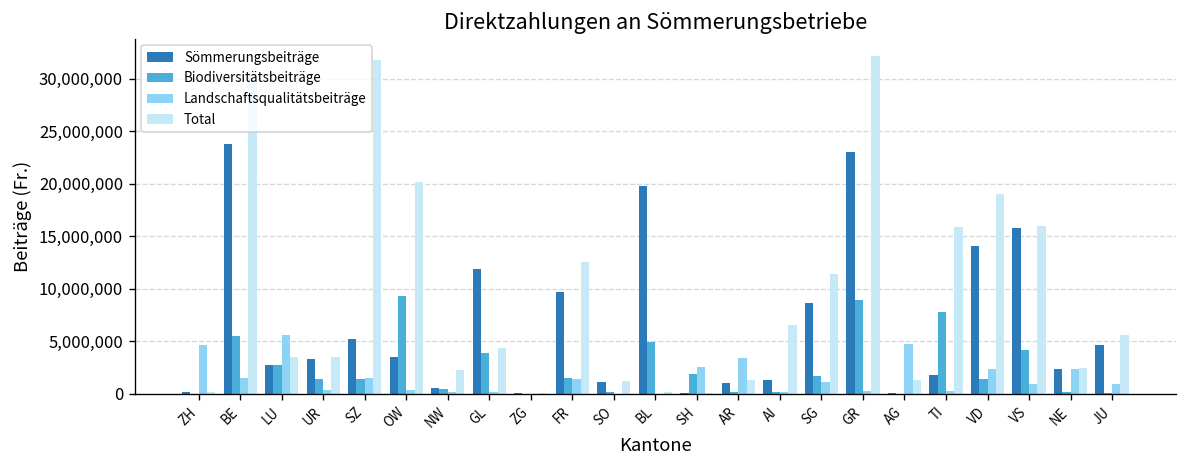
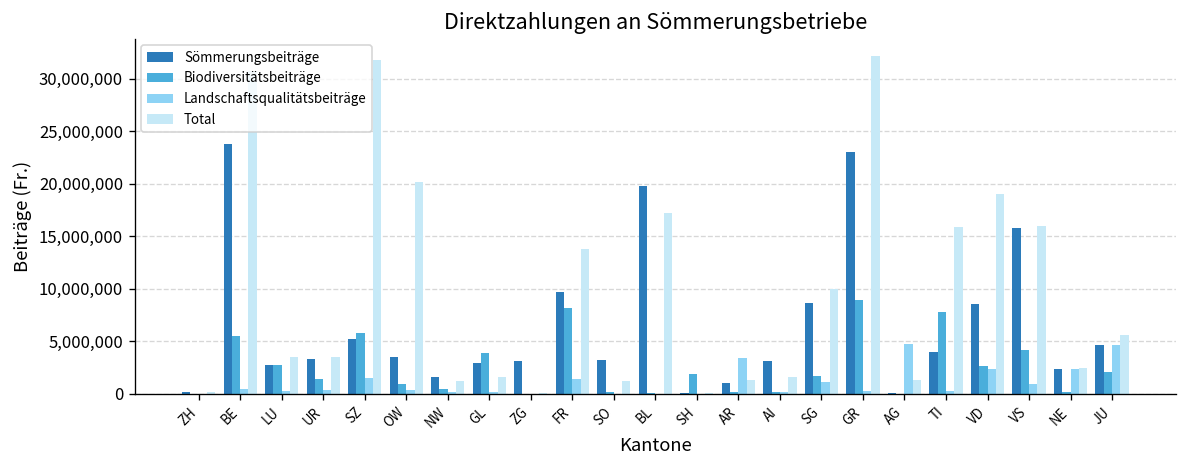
Landschaftsqualitätsbeiträge, ZH: 5,000,000 -> 0
Landschaftsqualitätsbeiträge, BE: 1,000,000 -> 0
Landschaftsqualitätsbeiträge, LU: 6,000,000 -> 0
Biodiversitätsbeiträge, SZ: 1,000,000 -> 6,000,000
Biodiversitätsbeiträge, OW: 9,000,000 -> 1,000,000
Sömmerungsbeiträge, NW: 0 -> 2,000,000
Total, NW: 2,000,000 -> 1,000,000
Sömmerungsbeiträge, GL: 12,000,000 -> 3,000,000
Total, GL: 4,000,000 -> 2,000,000
Sömmerungsbeiträge, ZG: 0 -> 3,000,000
Biodiversitätsbeiträge, FR: 1,000,000 -> 8,000,000
Total, FR: 12,000,000 -> 14,000,000
Sömmerungsbeiträge, SO: 1,000,000 -> 3,000,000
Biodiversitätsbeiträge, BL: 5,000,000 -> 0
Total, BL: 0 -> 17,000,000
Landschaftsqualitätsbeiträge, SH: 3,000,000 -> 0
Sömmerungsbeiträge, AI: 1,000,000 -> 3,000,000
Total, AI: 7,000,000 -> 2,000,000
Total, SG: 11,000,000 -> 10,000,000
Sömmerungsbeiträge, TI: 2,000,000 -> 4,000,000
Sömmerungsbeiträge, VD: 14,000,000 -> 9,000,000
Biodiversitätsbeiträge, VD: 1,000,000 -> 3,000,000
Biodiversitätsbeiträge, JU: 0 -> 2,000,000
Landschaftsqualitätsbeiträge, JU: 1,000,000 -> 5,000,000
